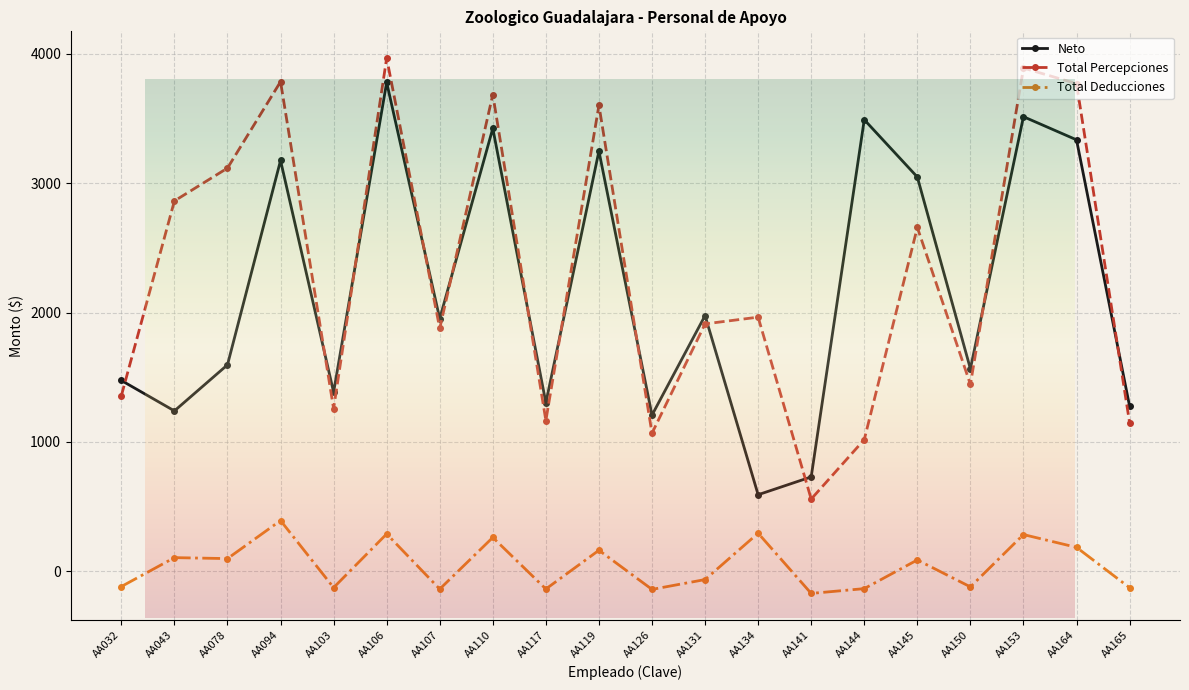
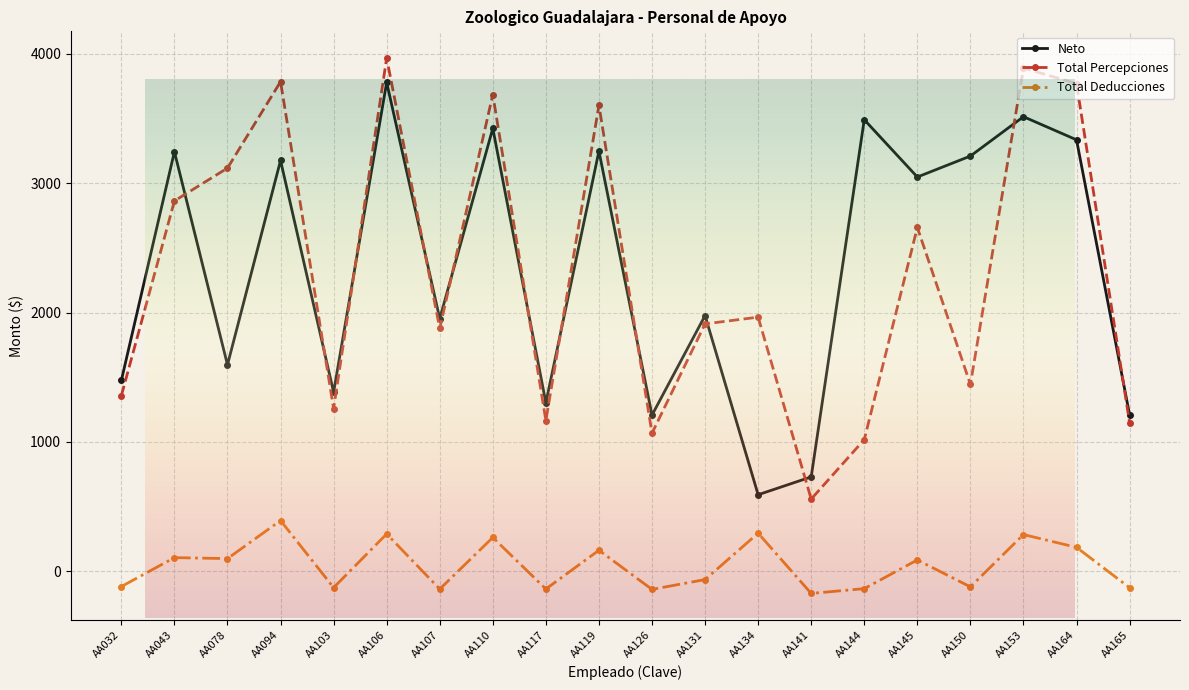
Neto, AA043: 1240 -> 3240
Neto, AA150: 1570 -> 3210
Neto, AA165: 1280 -> 1210
